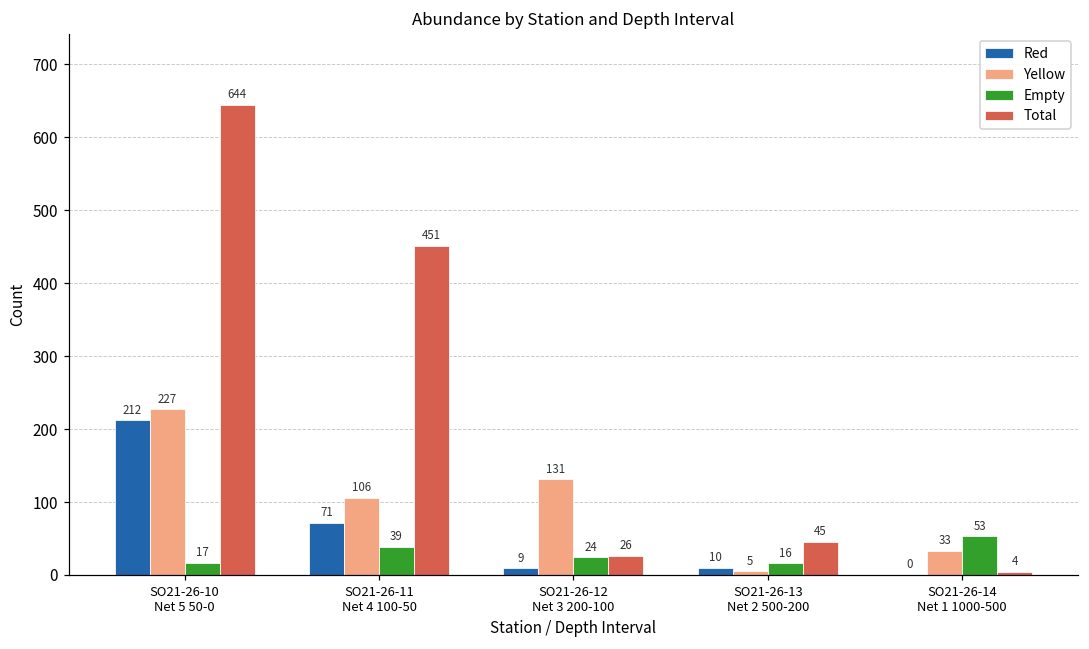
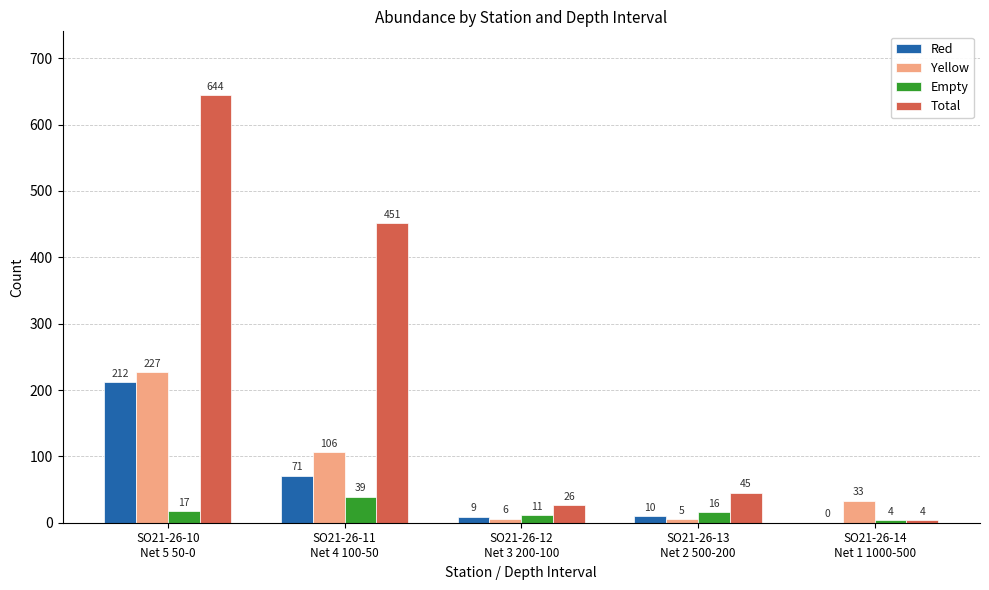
Yellow, SO21-26-12 Net 3 200-100: 131 -> 6
Empty, SO21-26-12 Net 3 200-100: 24 -> 11
Empty, SO21-26-14 Net 1 1000-500: 53 -> 4
